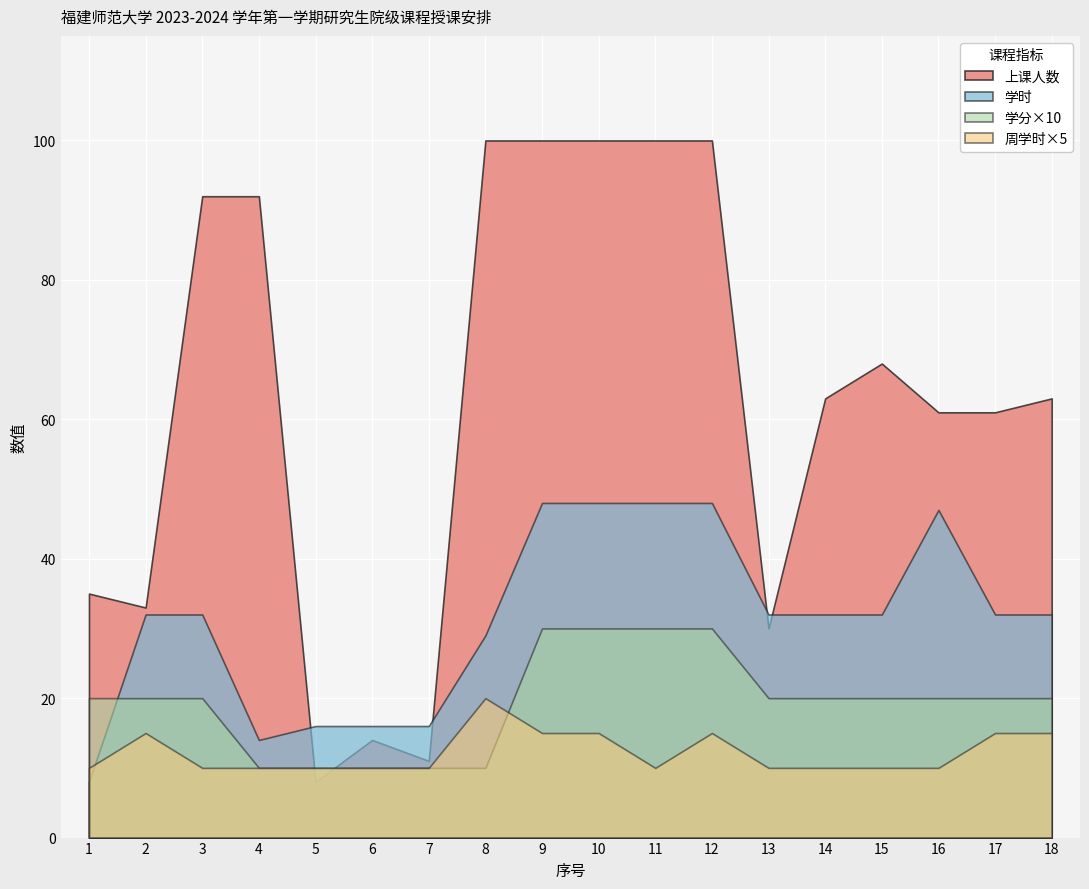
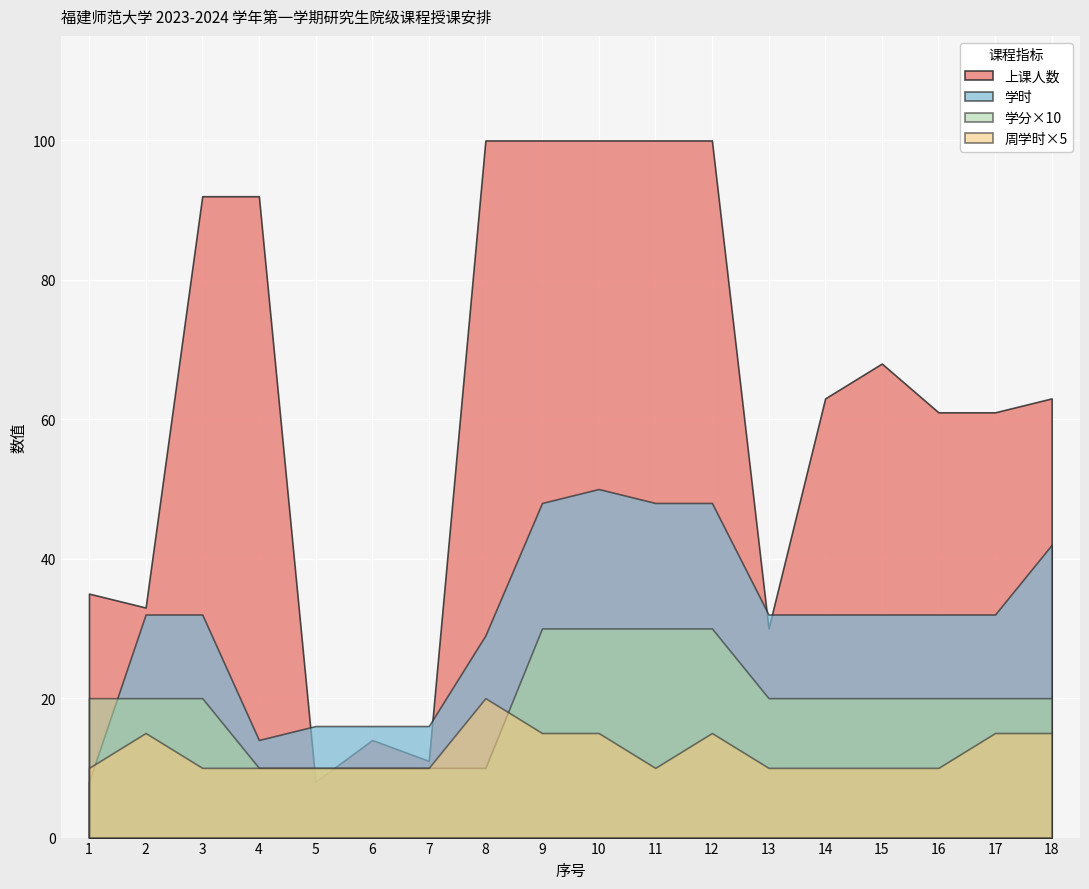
学时, 10: 48 -> 50
学时, 16: 47 -> 32
学时, 18: 32 -> 42
